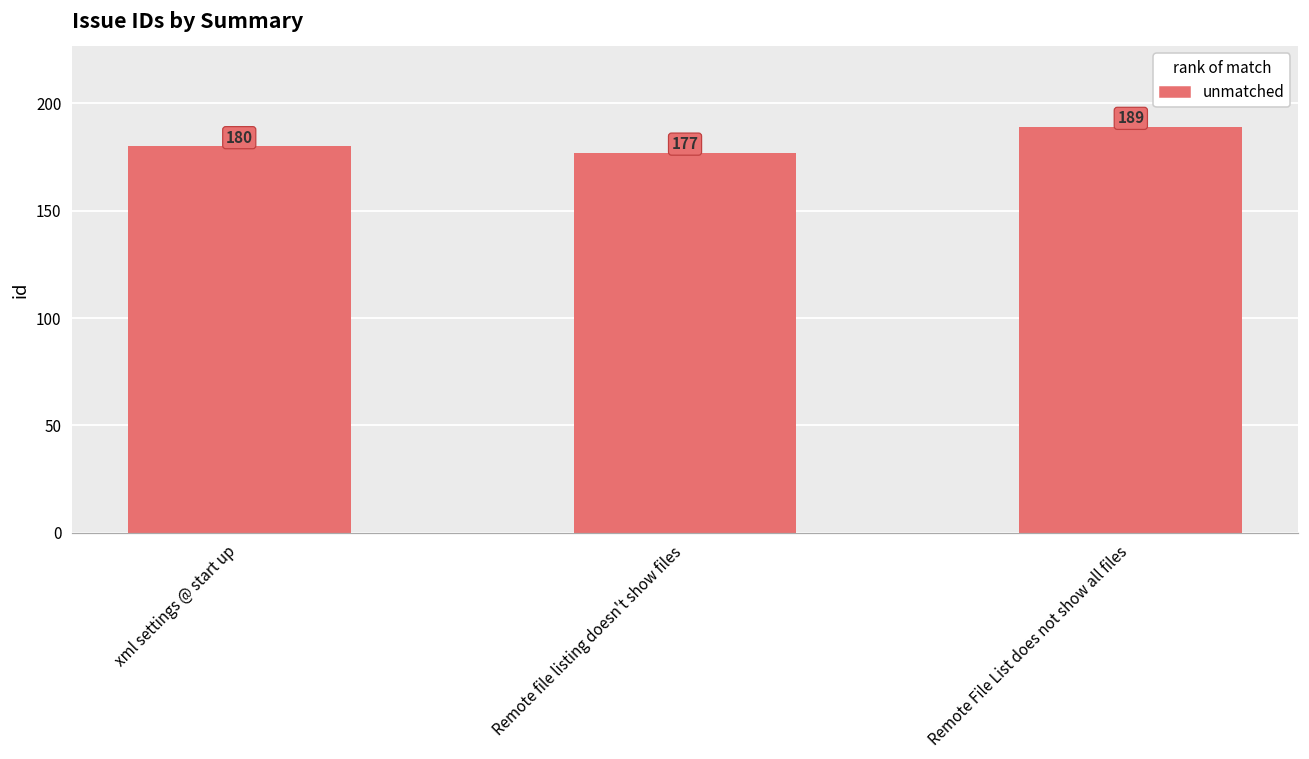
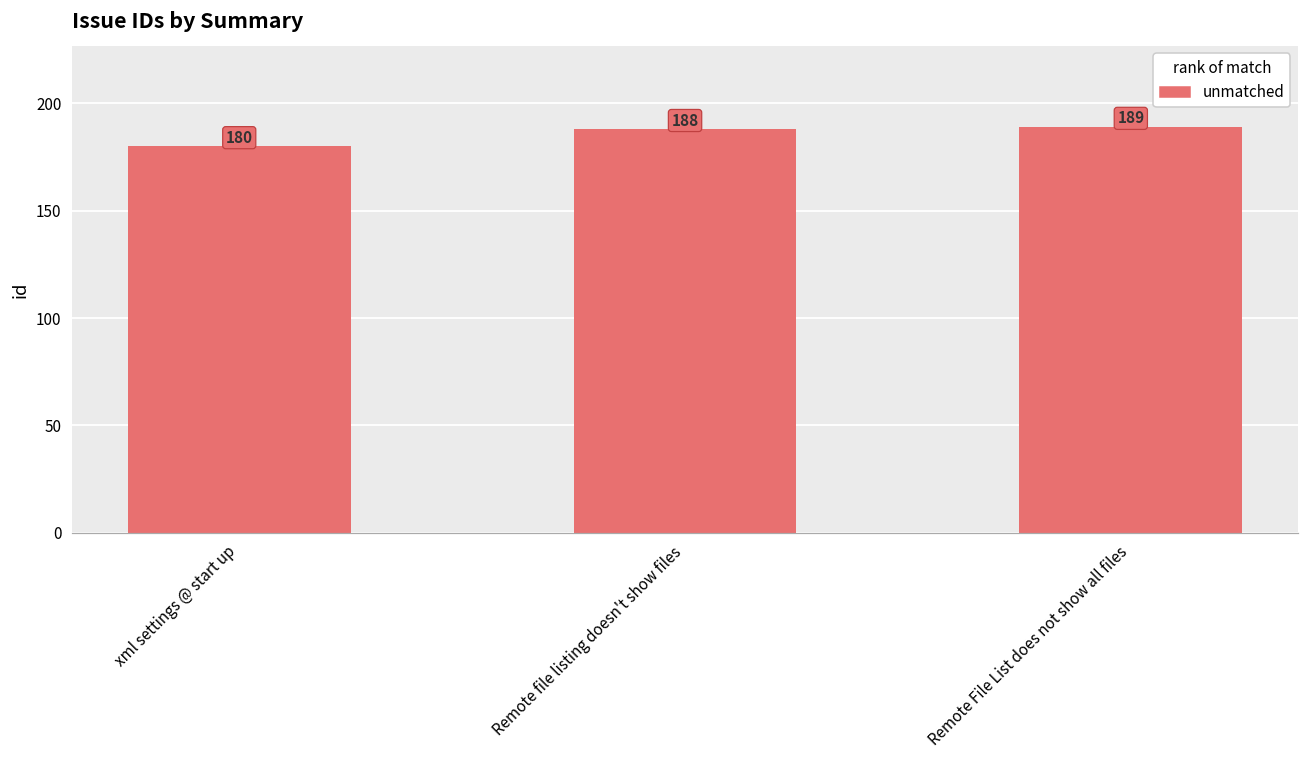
Remote file listing doesn't show files: 177 -> 188
